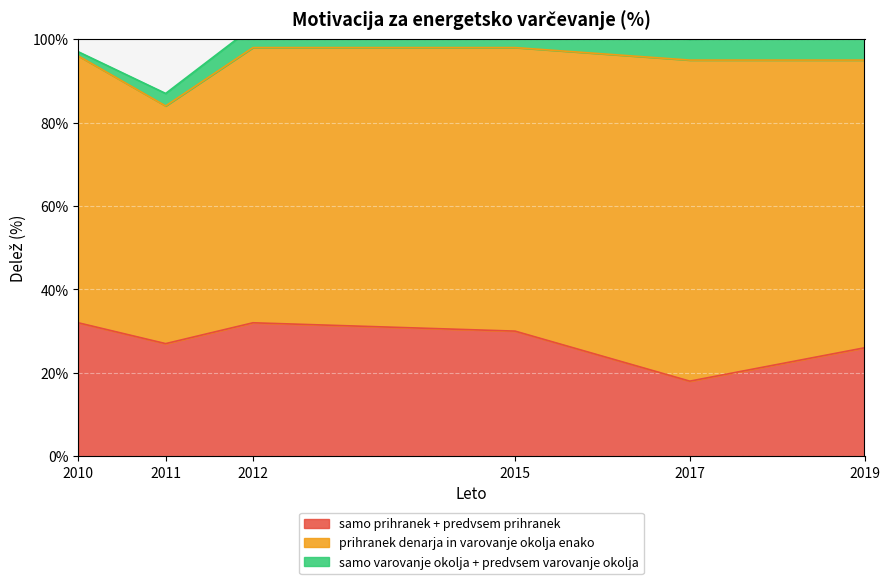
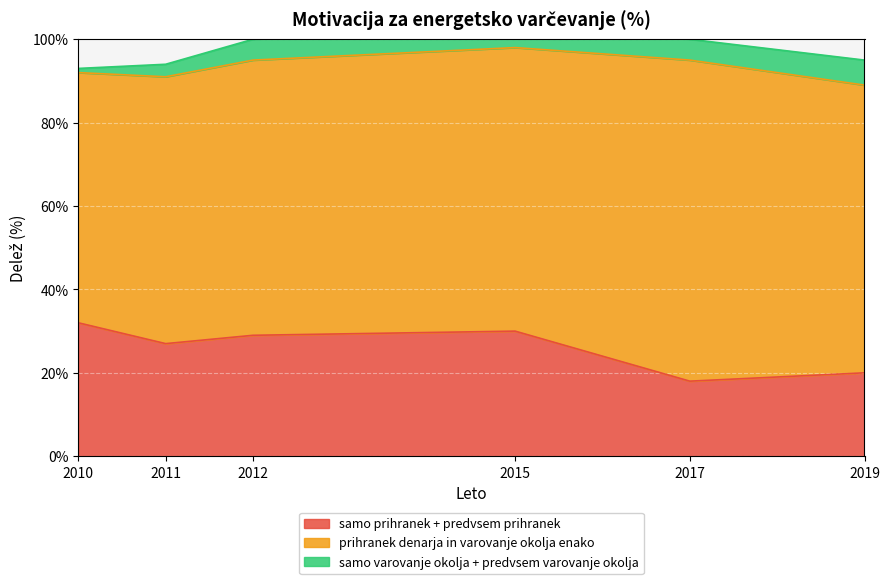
prihranek denarja in varovanje okolja enako, 2010: 64% -> 60%
prihranek denarja in varovanje okolja enako, 2011: 57% -> 64%
samo prihranek + predvsem prihranek, 2012: 32% -> 29%
samo prihranek + predvsem prihranek, 2019: 26% -> 20%
